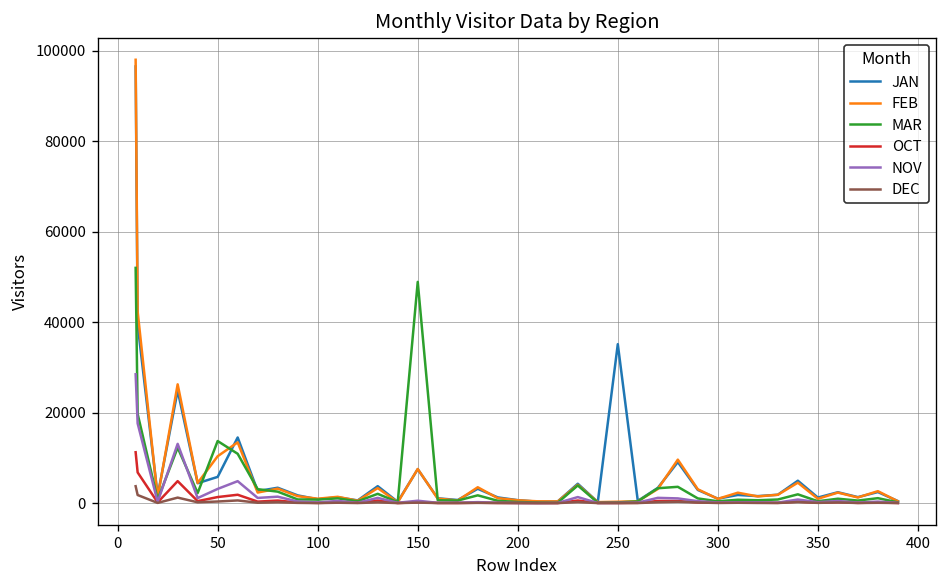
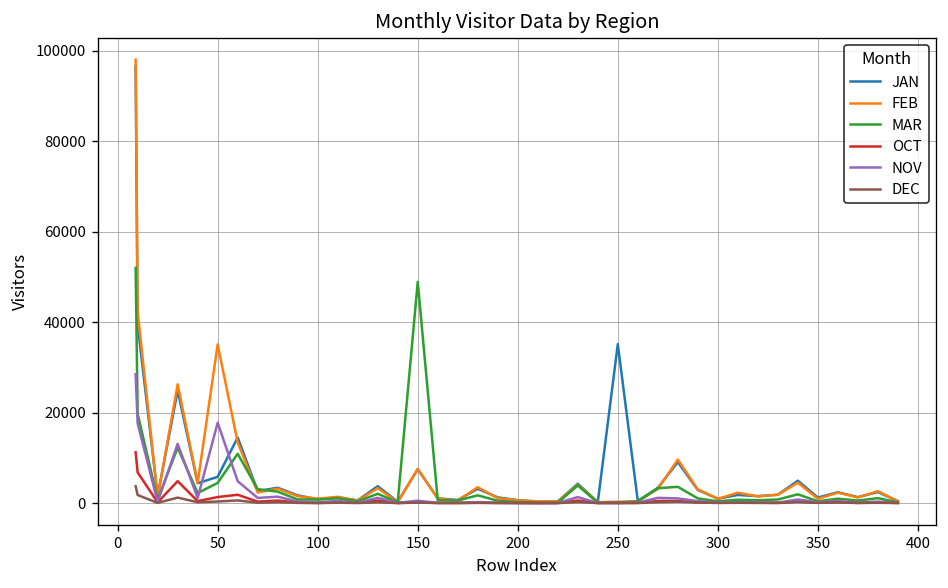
FEB, 50: 10000 -> 35000
MAR, 50: 14000 -> 4000
NOV, 50: 3000 -> 18000
